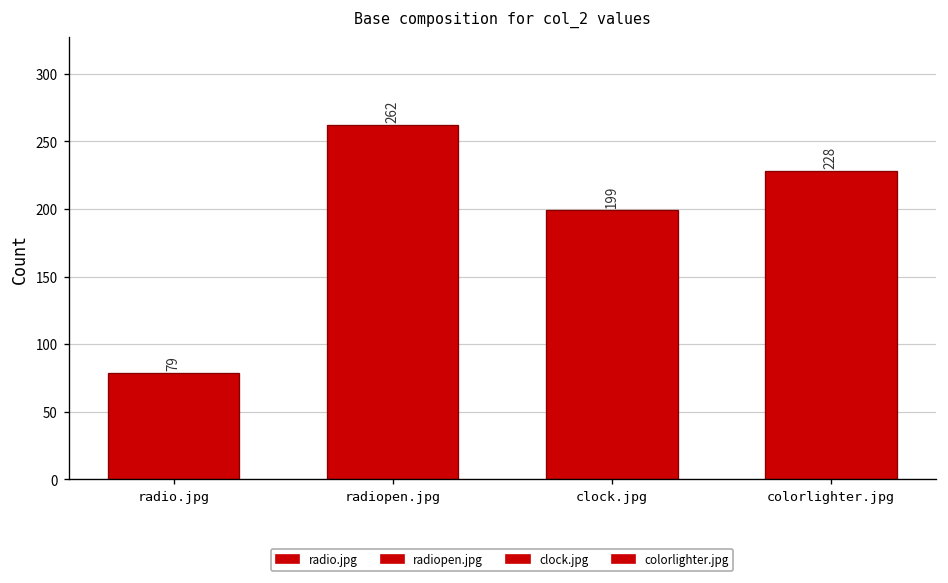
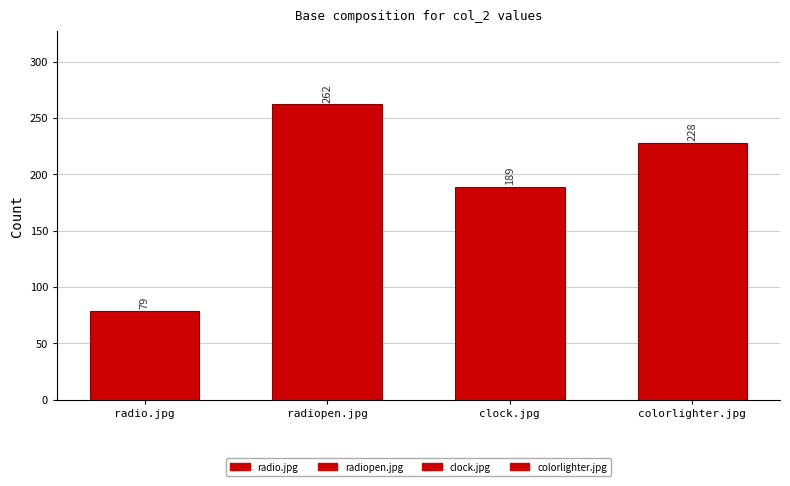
clock.jpg: 199 -> 189
